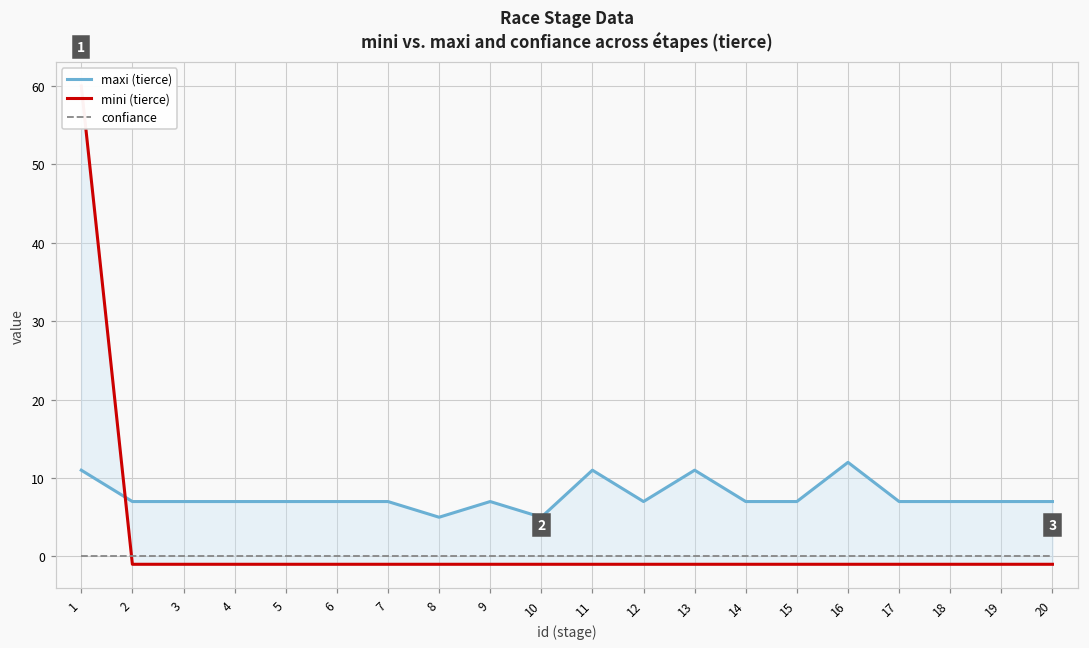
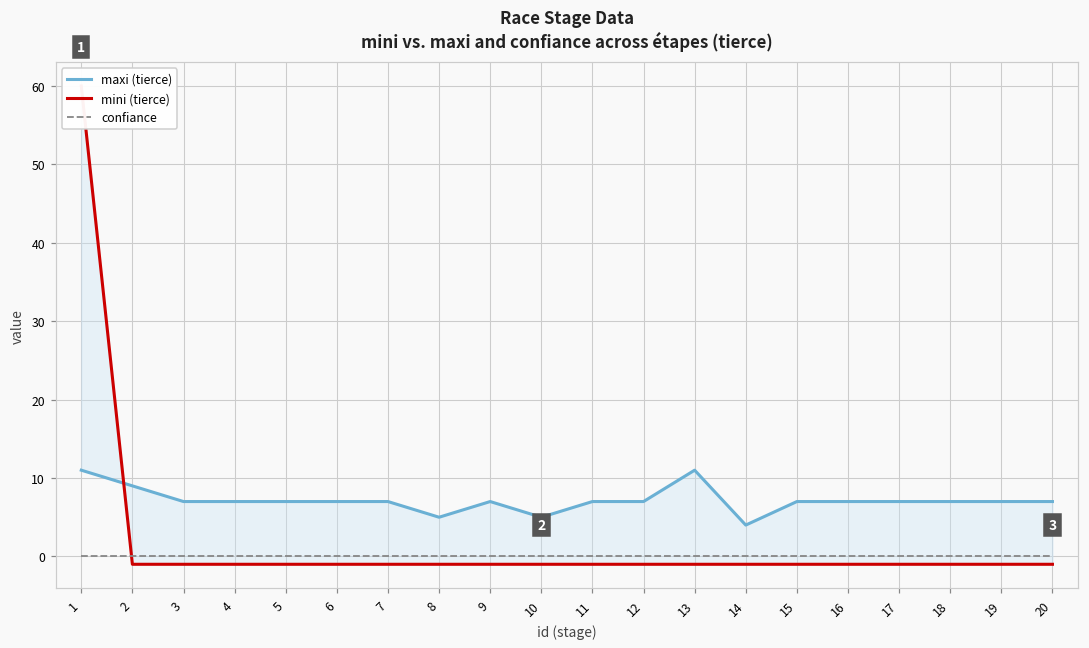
maxi (tierce), 2: 7 -> 9
maxi (tierce), 11: 11 -> 7
maxi (tierce), 14: 7 -> 4
maxi (tierce), 16: 12 -> 7
